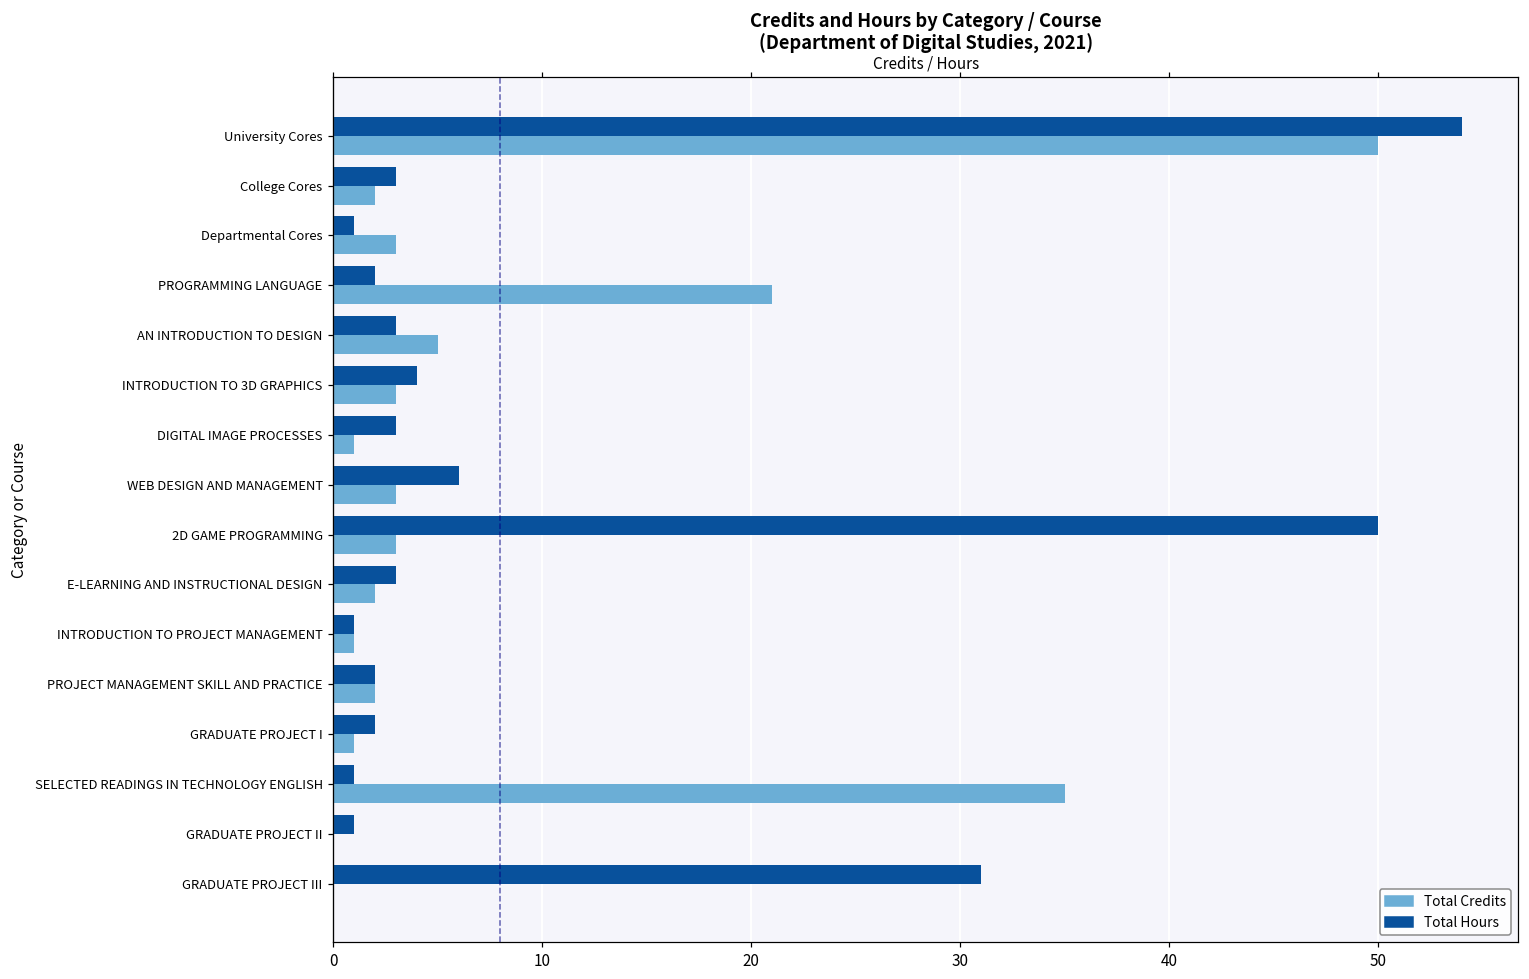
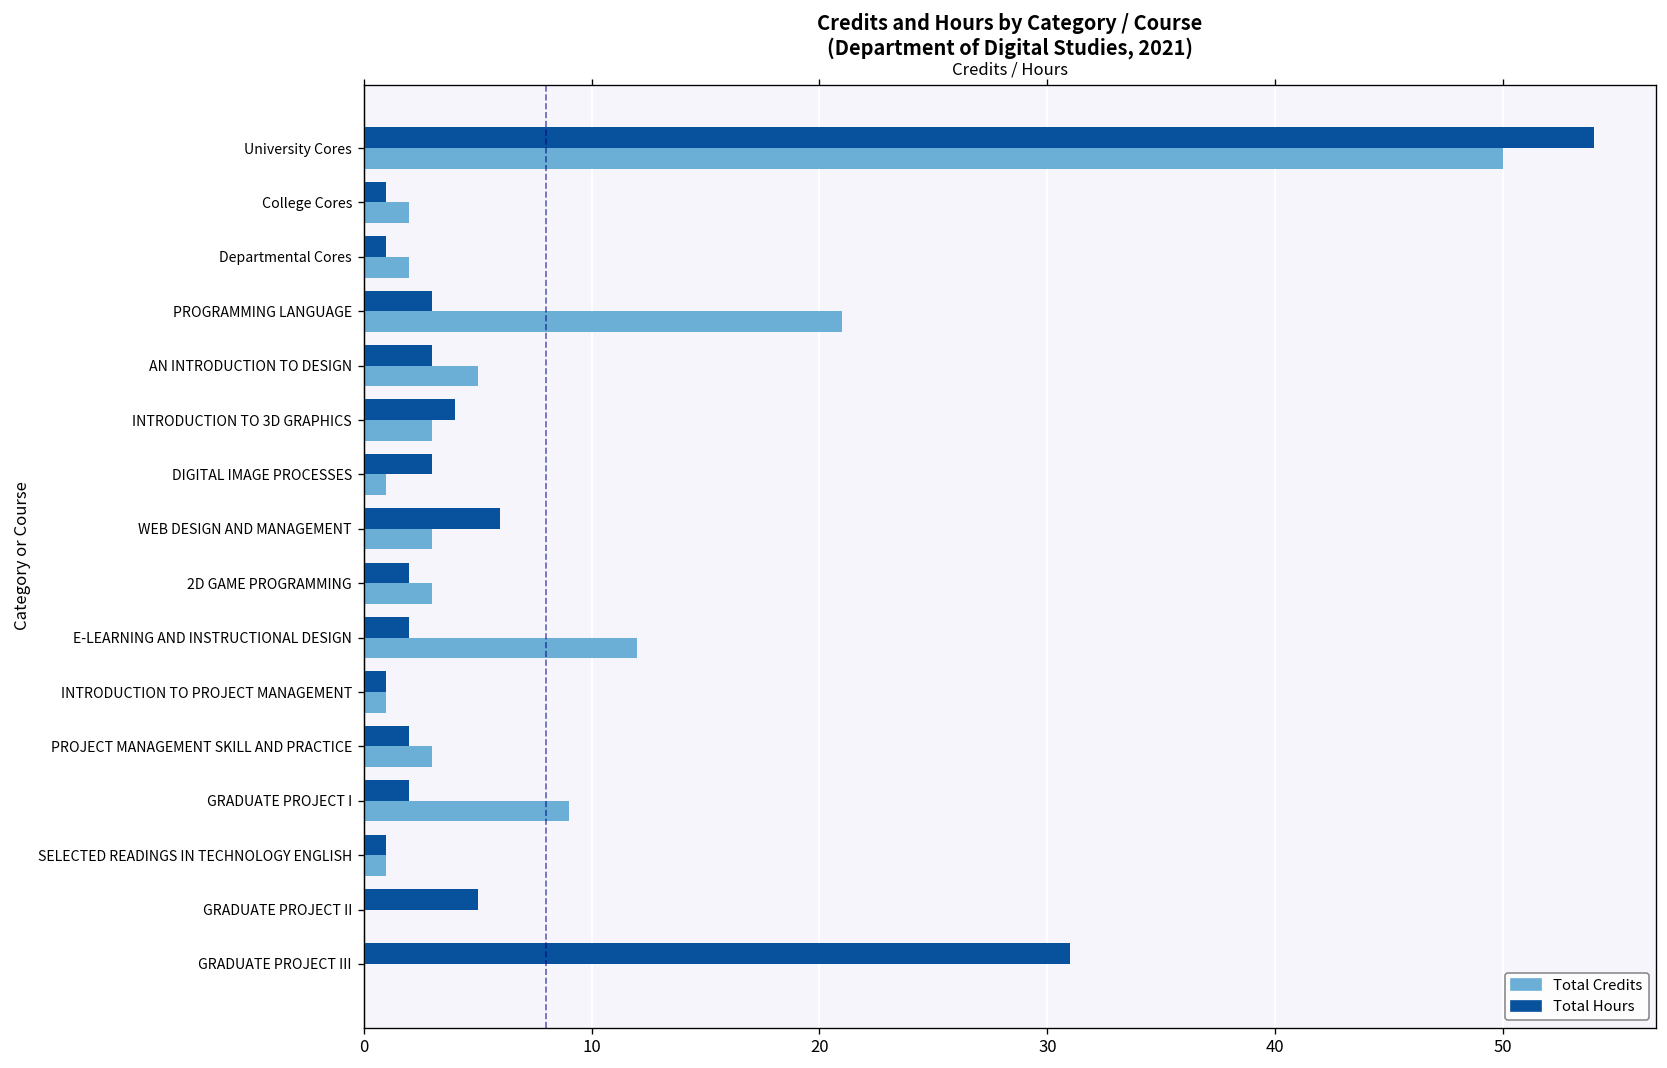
Total Hours, College Cores: 3 -> 1
Total Credits, Departmental Cores: 3 -> 2
Total Hours, PROGRAMMING LANGUAGE: 2 -> 3
Total Hours, 2D GAME PROGRAMMING: 50 -> 2
Total Hours, E-LEARNING AND INSTRUCTIONAL DESIGN: 3 -> 2
Total Credits, E-LEARNING AND INSTRUCTIONAL DESIGN: 2 -> 12
Total Credits, PROJECT MANAGEMENT SKILL AND PRACTICE: 2 -> 3
Total Credits, GRADUATE PROJECT I: 1 -> 9
Total Credits, SELECTED READINGS IN TECHNOLOGY ENGLISH: 35 -> 1
Total Hours, GRADUATE PROJECT II: 1 -> 5
